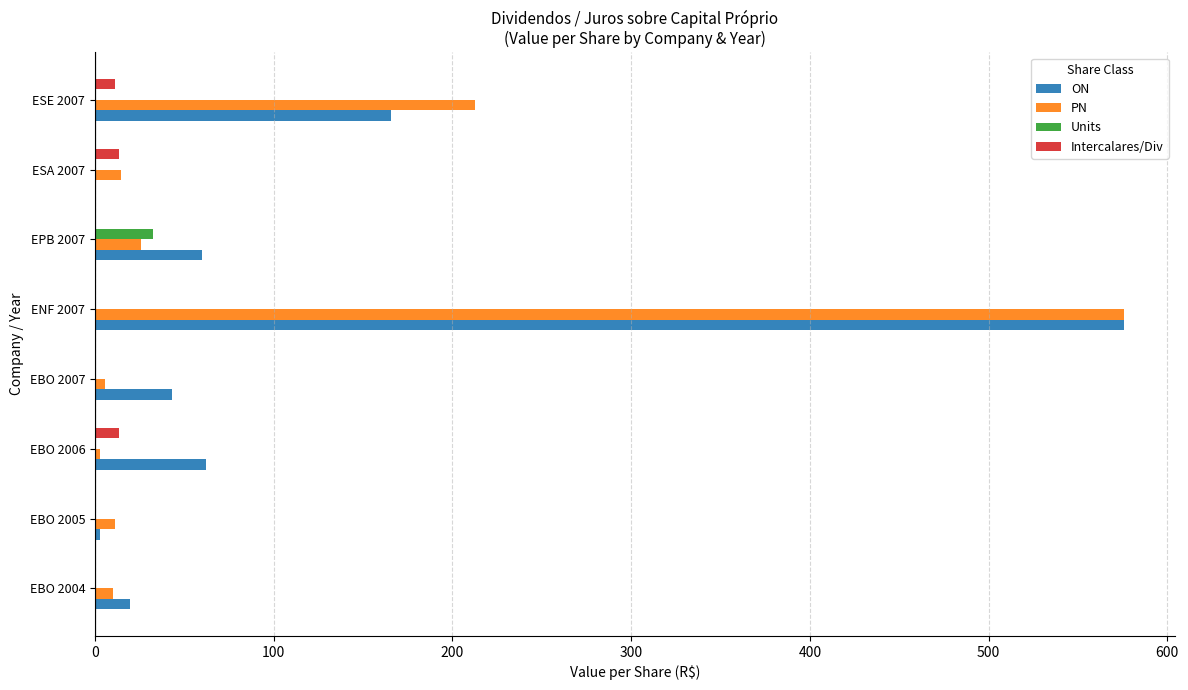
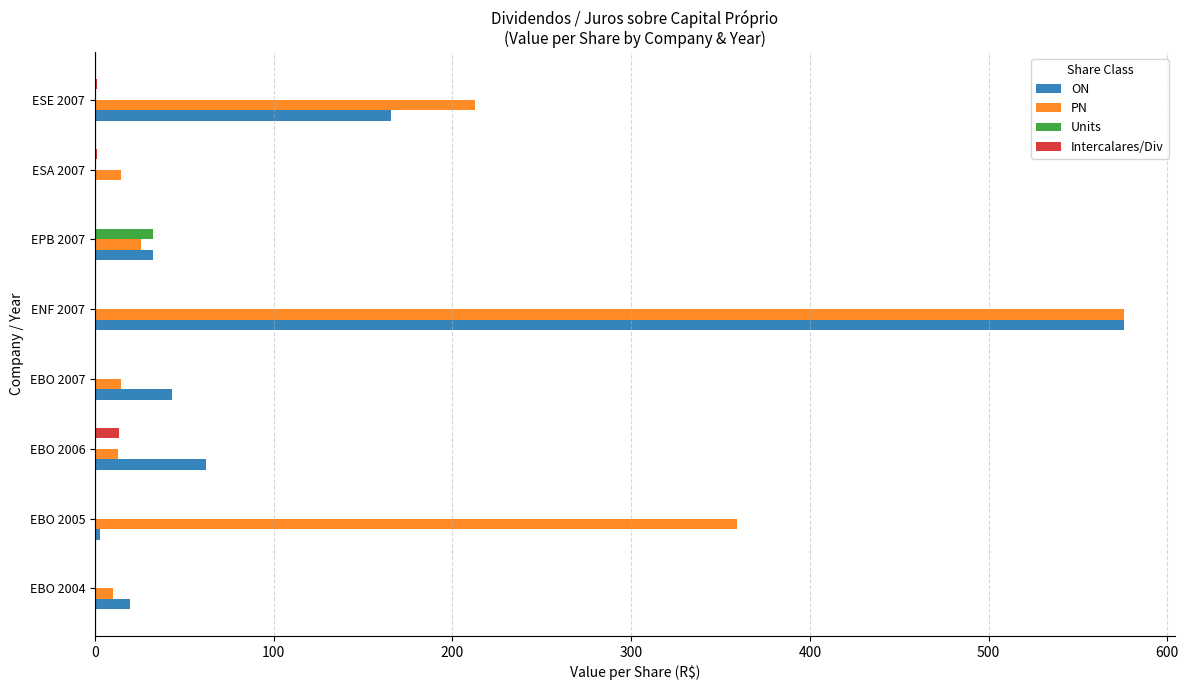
Intercalares/Div, ESE 2007: 11 -> 1
Intercalares/Div, ESA 2007: 14 -> 1
ON, EPB 2007: 60 -> 32
PN, EBO 2007: 6 -> 15
PN, EBO 2006: 3 -> 13
PN, EBO 2005: 11 -> 359
